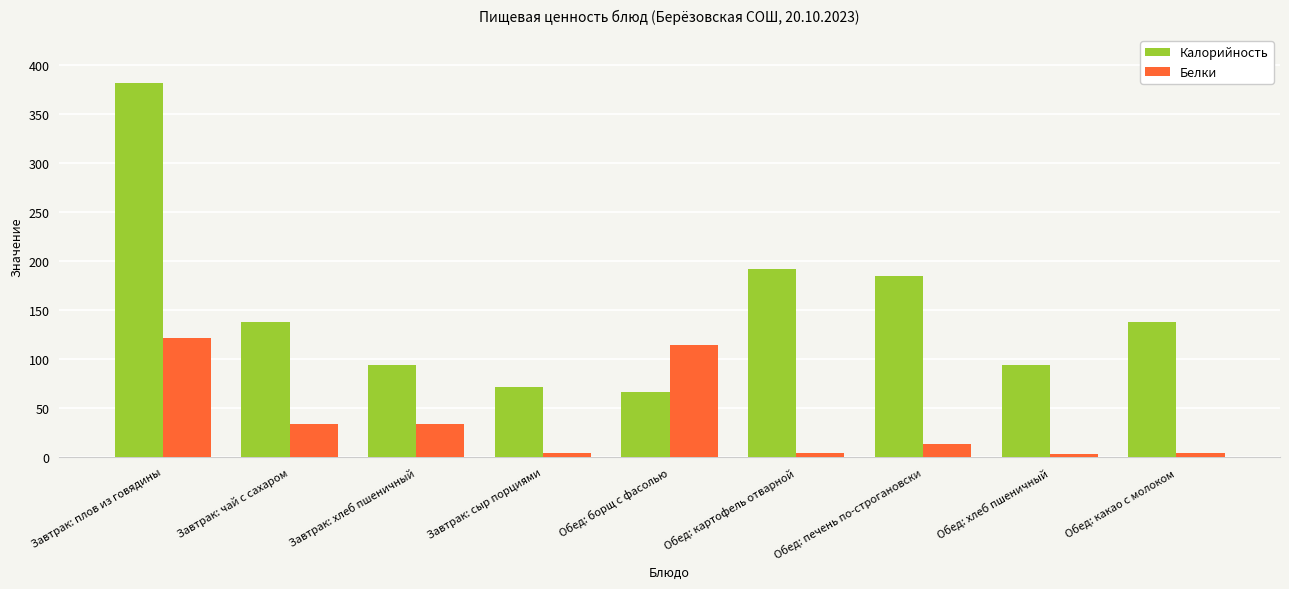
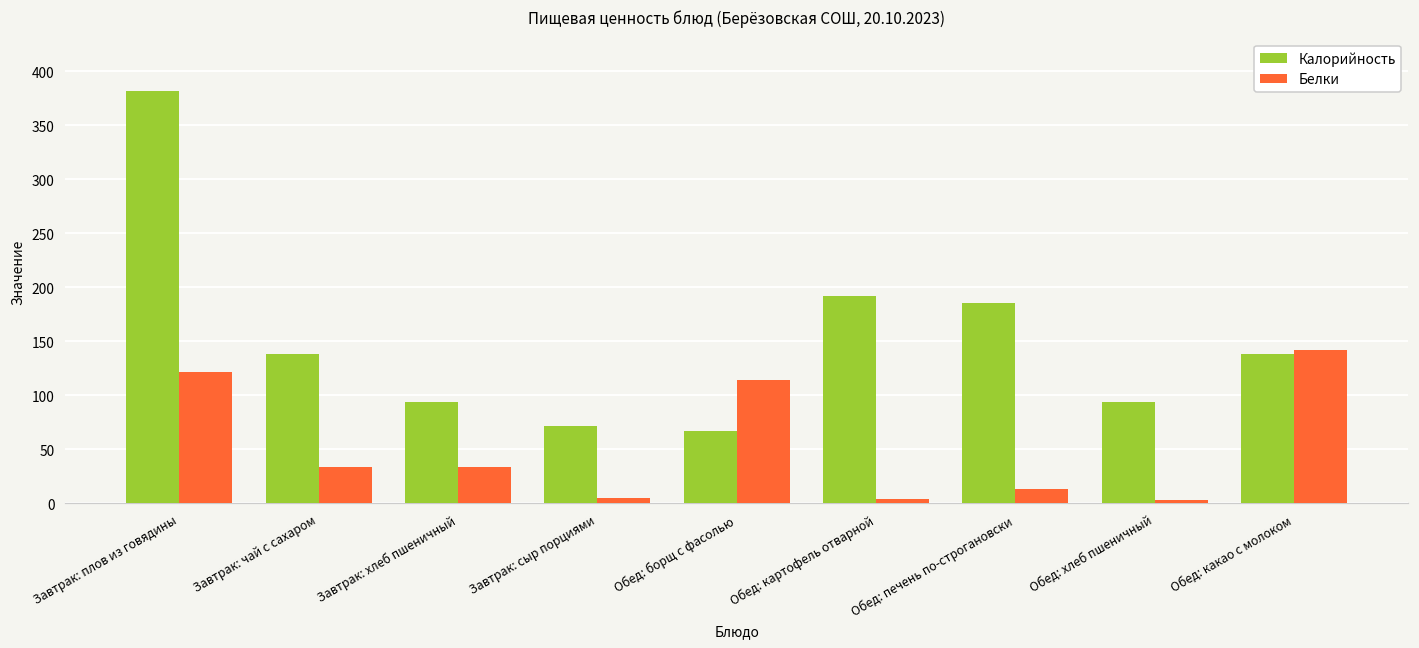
Белки, Обед: какао с молоком: 0 -> 140
